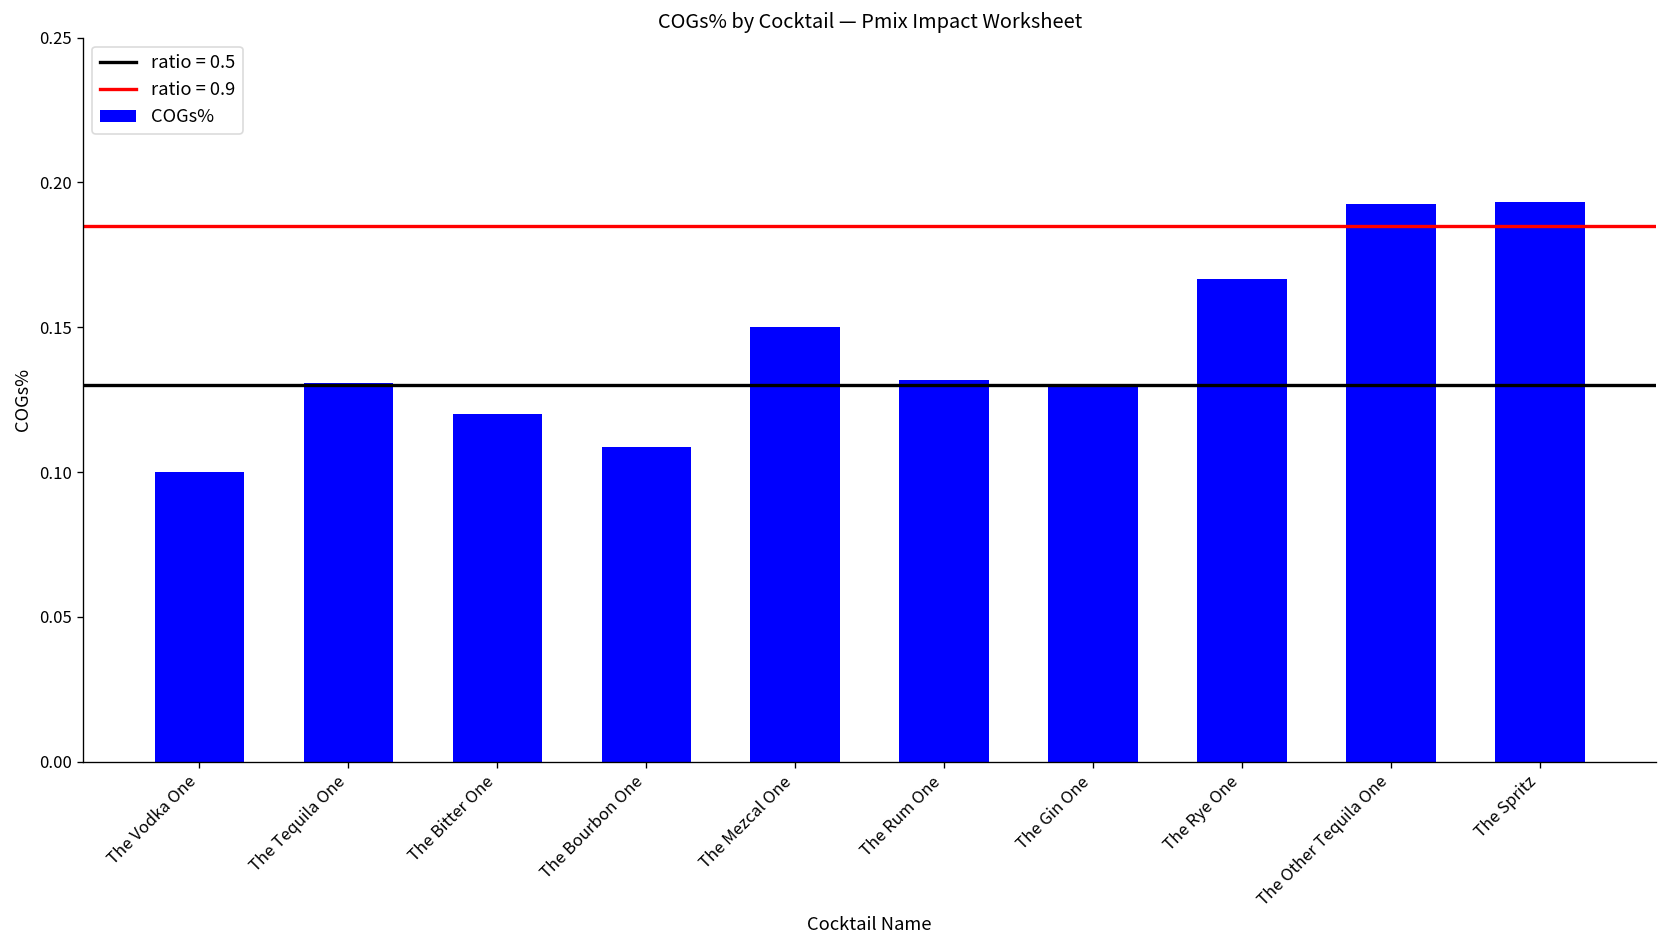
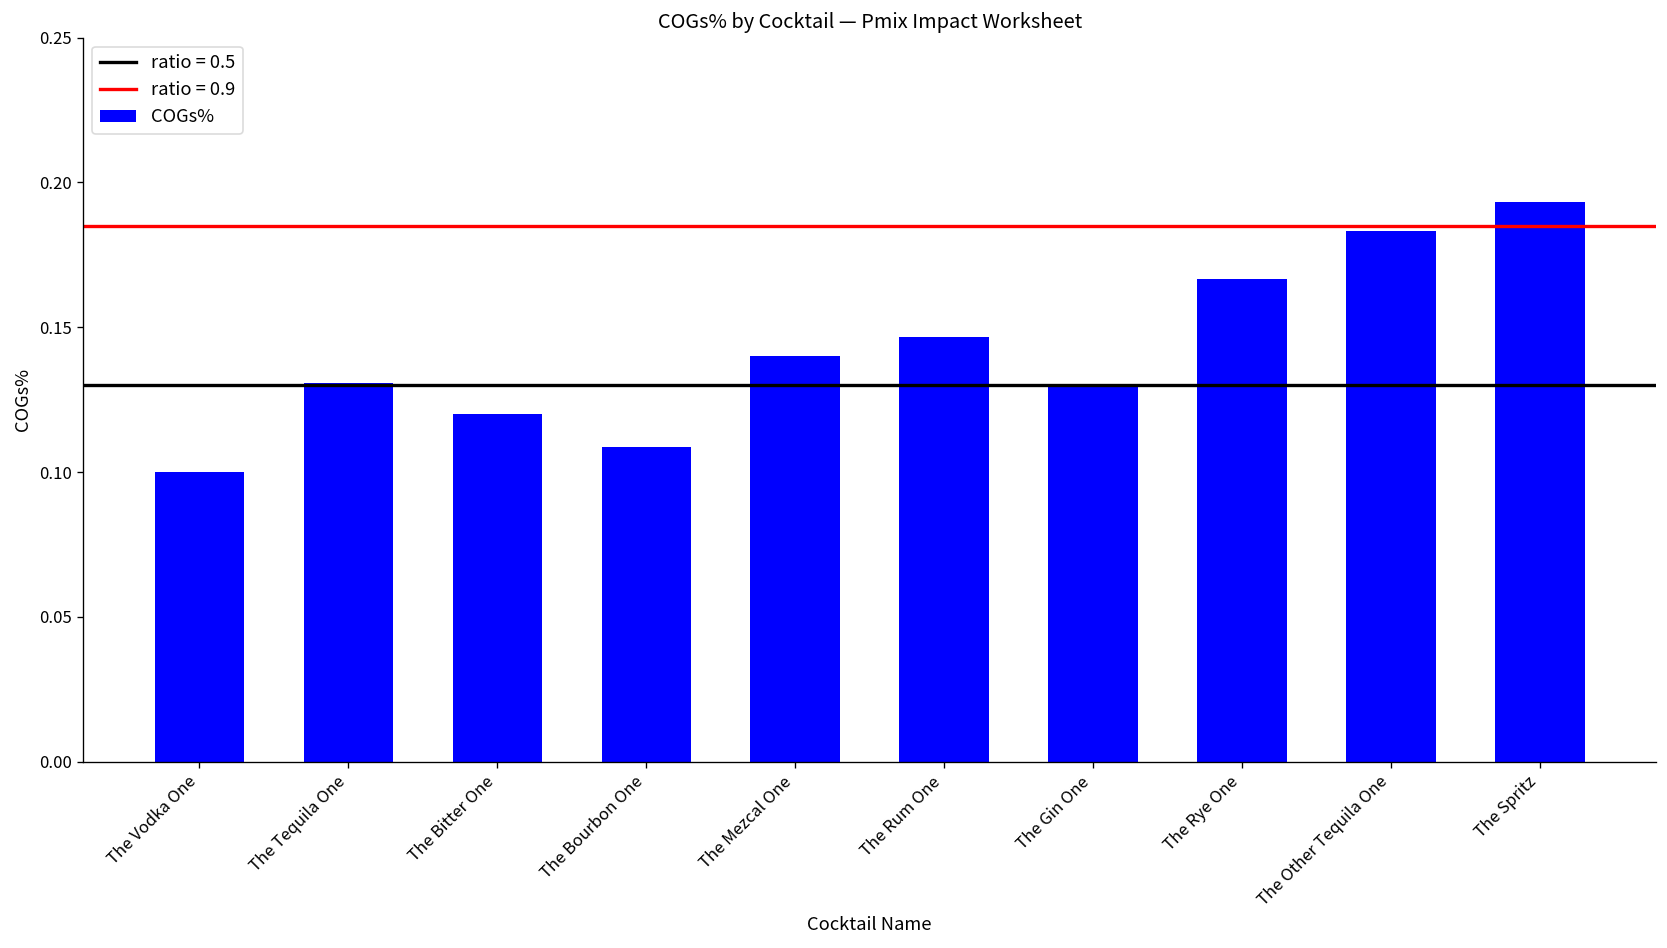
The Mezcal One: 0.15 -> 0.14
The Rum One: 0.132 -> 0.147
The Other Tequila One: 0.192 -> 0.183
